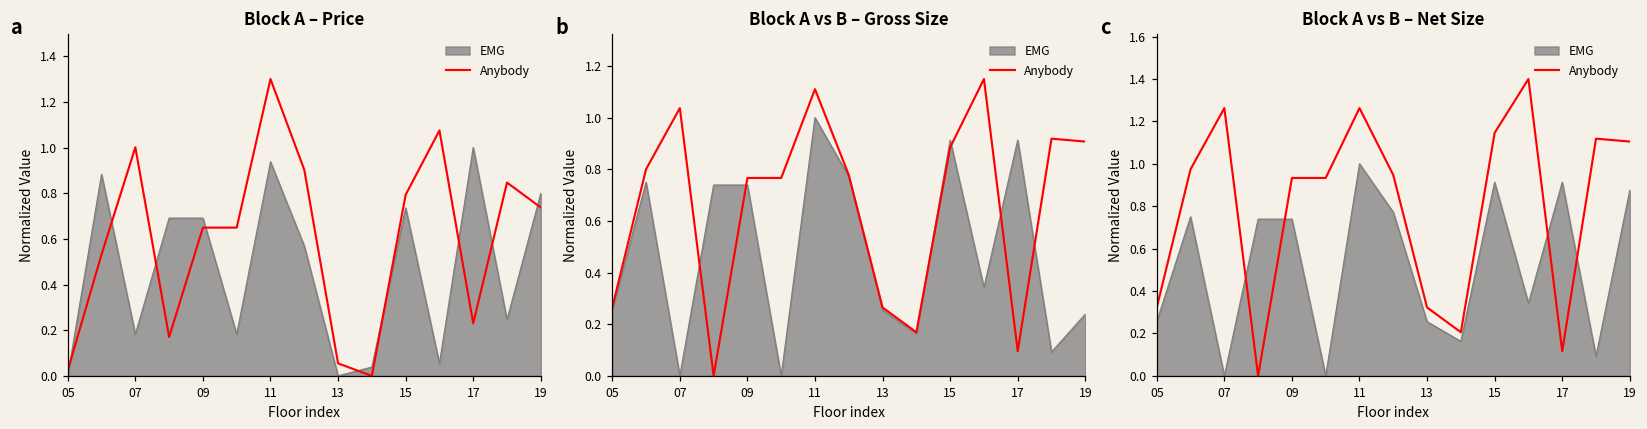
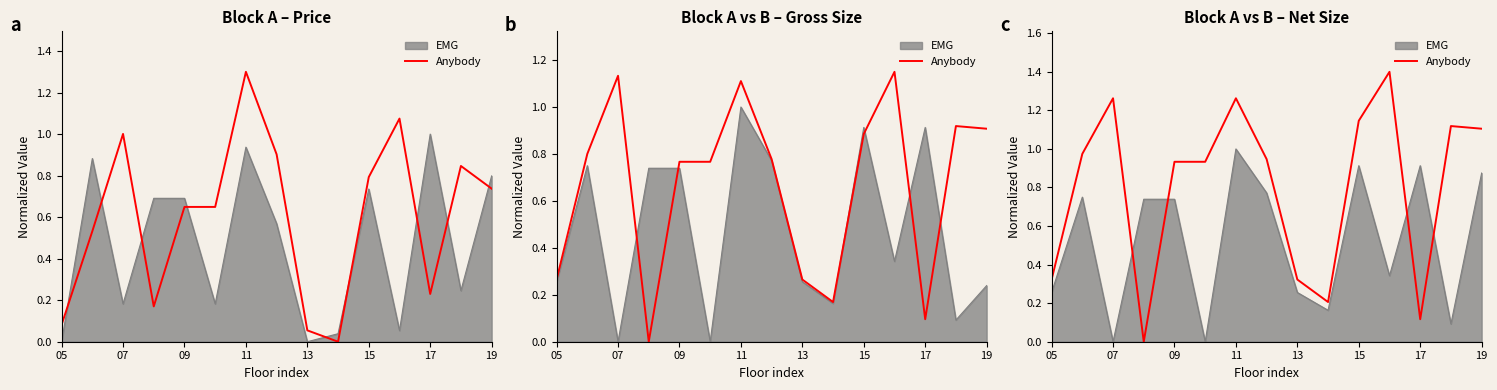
Block A – Price, Anybody, 05: 0.02 -> 0.08
Block A vs B – Gross Size, Anybody, 07: 1.04 -> 1.13
